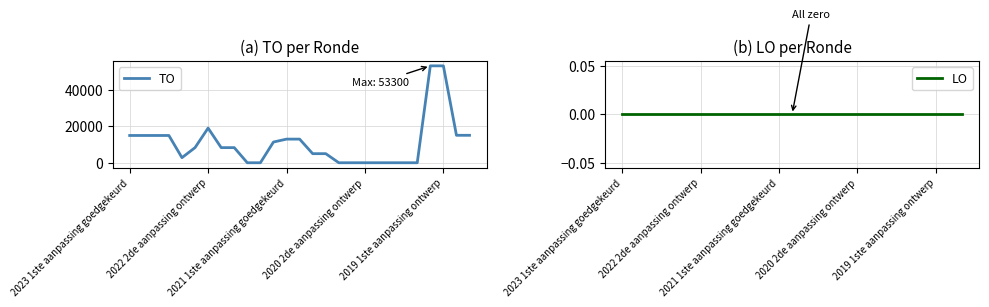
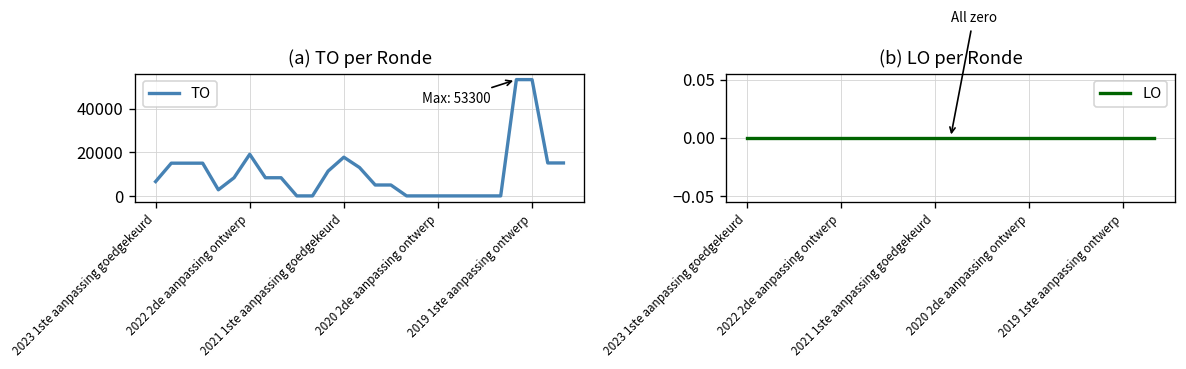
(a) TO per Ronde, 2023 1ste aanpassing goedgekeurd: 15000 -> 7000
(a) TO per Ronde, 2021 1ste aanpassing goedgekeurd: 13000 -> 18000
